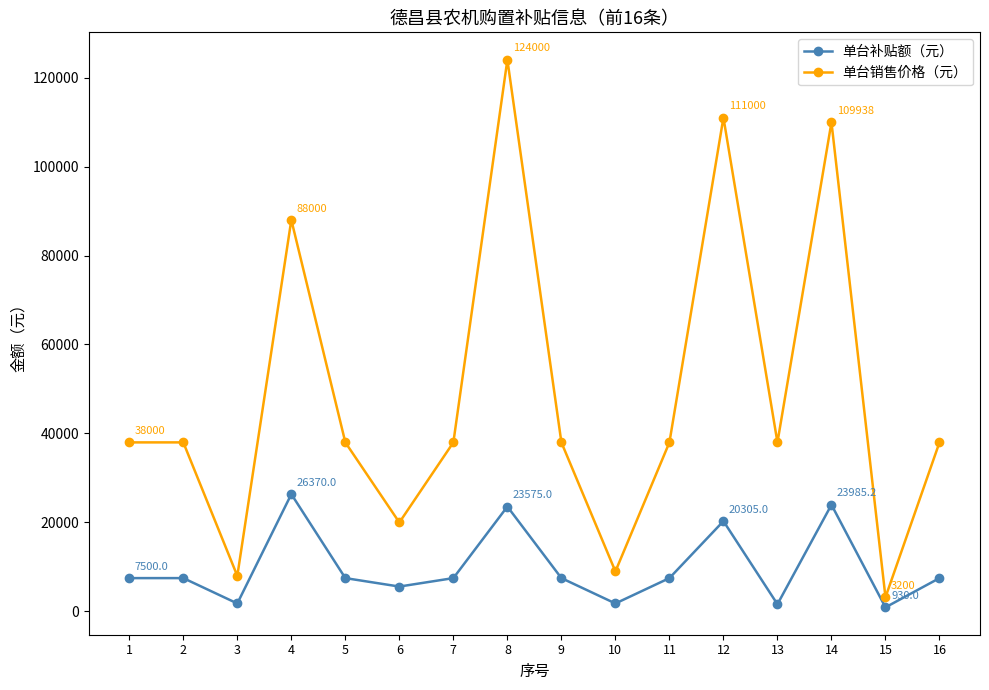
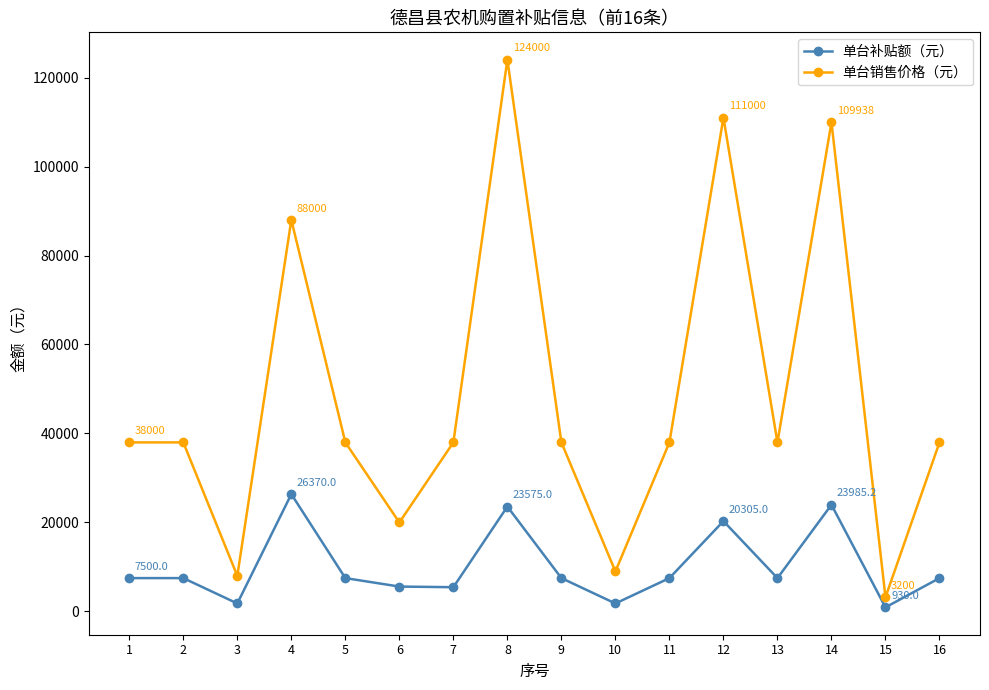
单台补贴额（元）, 7: 8000 -> 5000
单台补贴额（元）, 13: 2000 -> 8000
